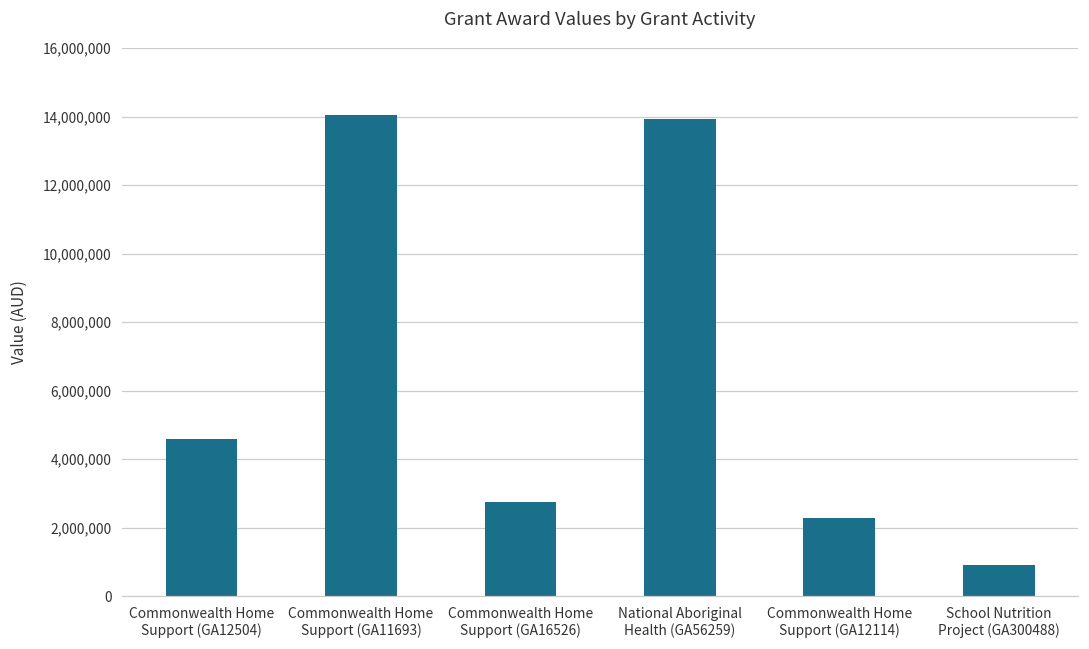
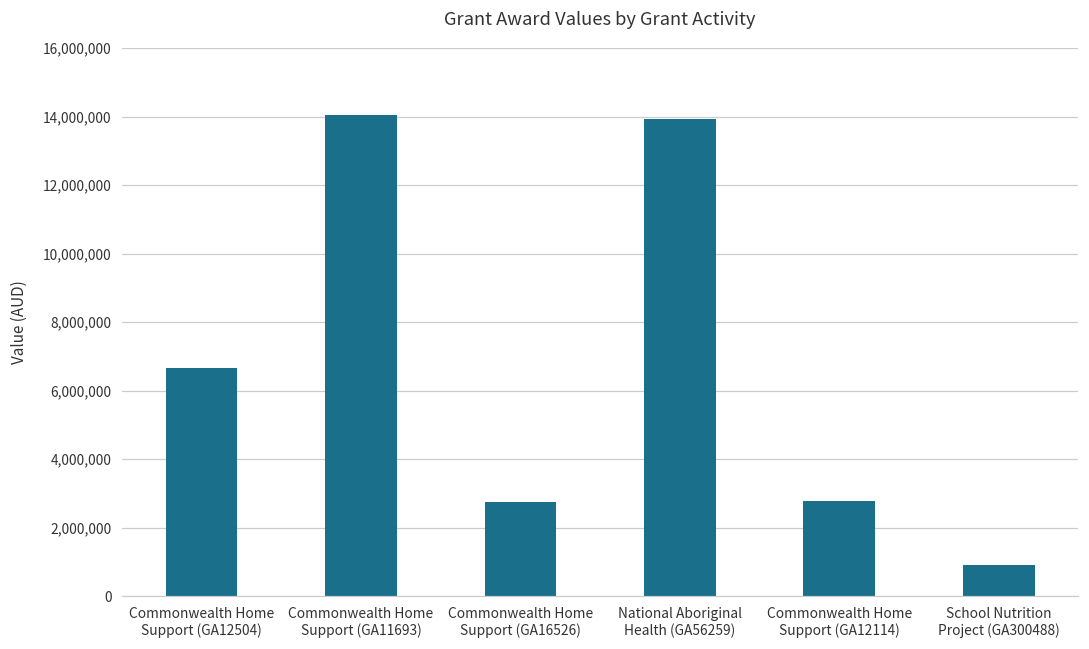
Commonwealth Home Support (GA12504): 4,600,000 -> 6,700,000
Commonwealth Home Support (GA12114): 2,300,000 -> 2,800,000
